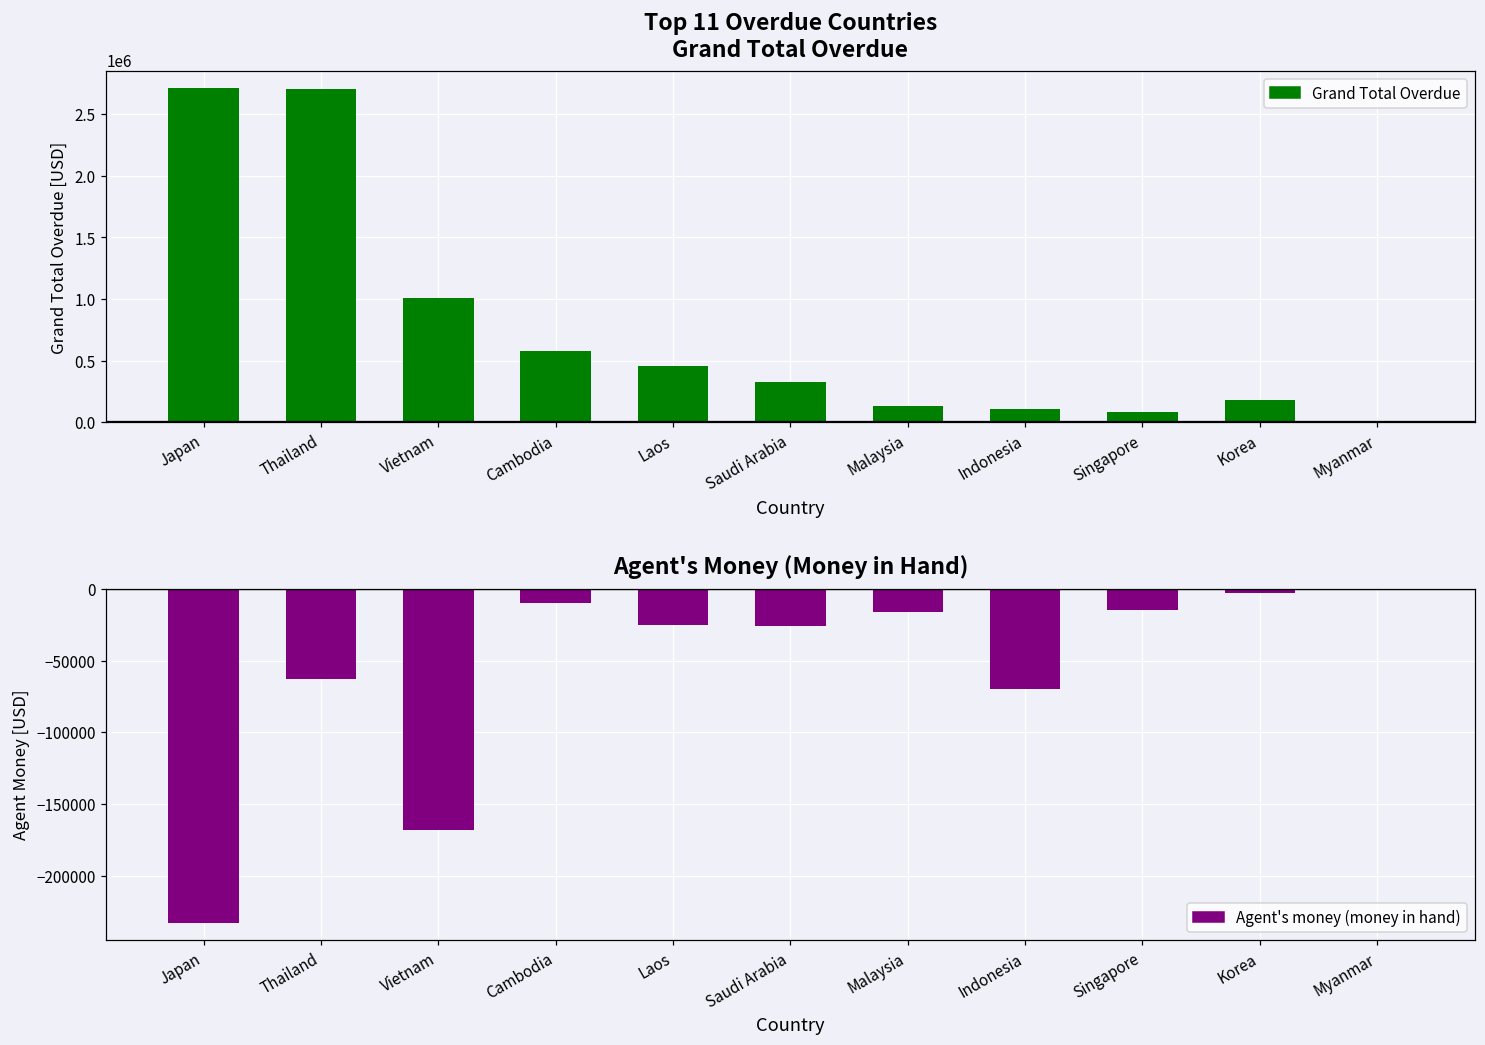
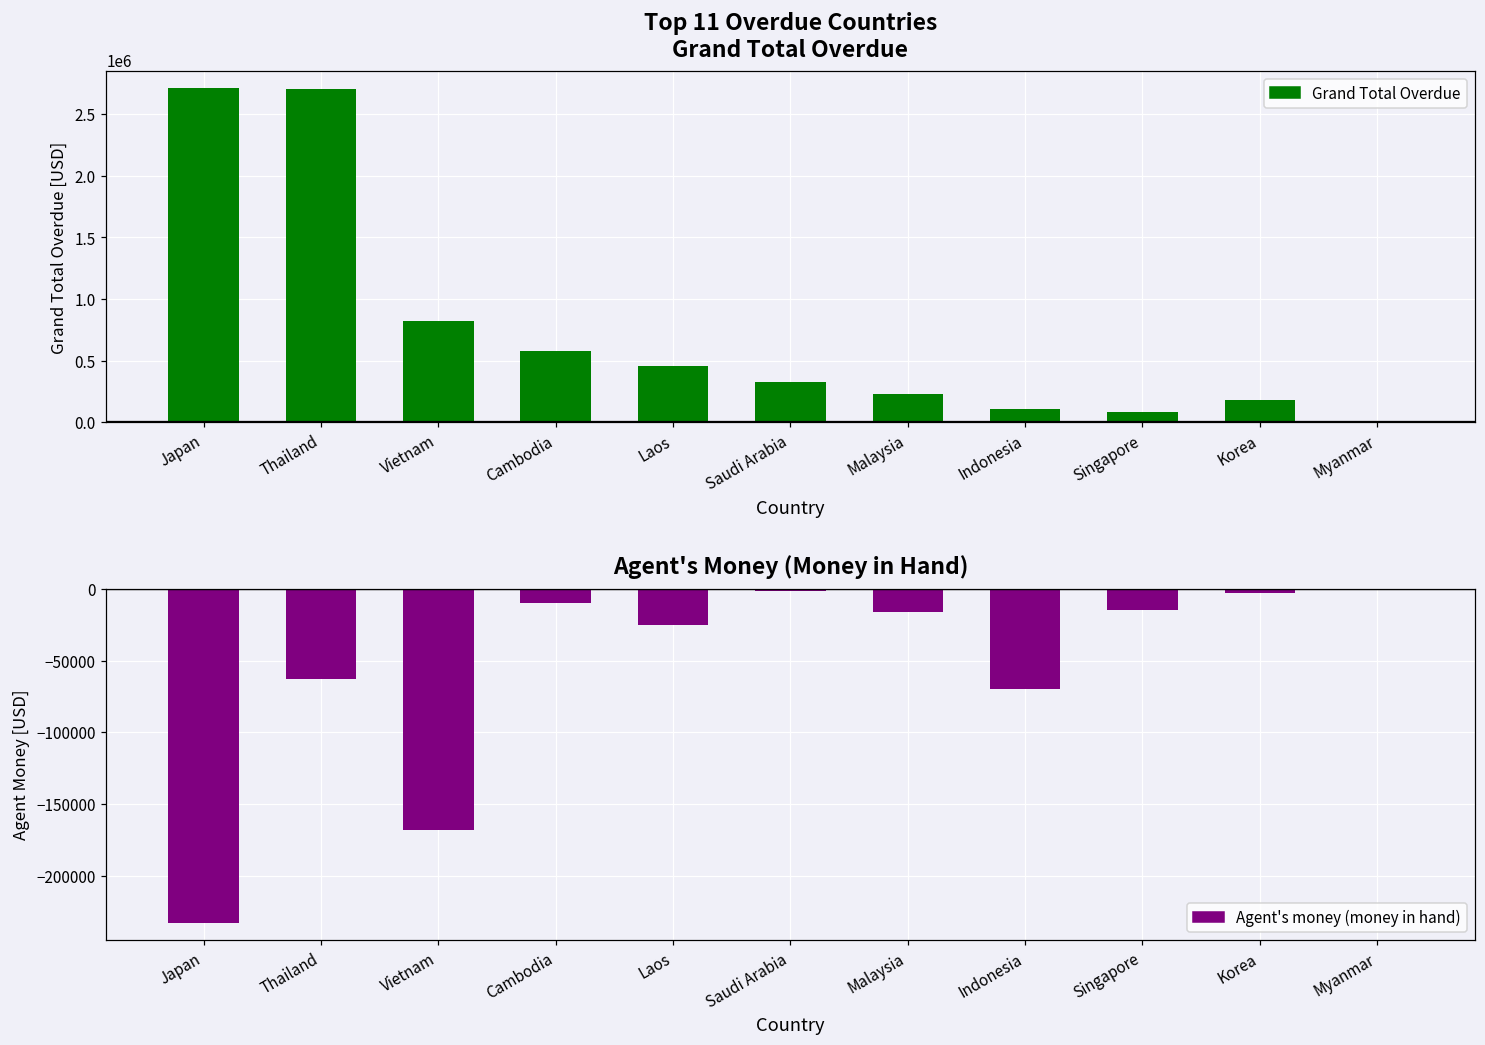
Top 11 Overdue Countries Grand Total Overdue, Vietnam: 1010000 -> 830000
Top 11 Overdue Countries Grand Total Overdue, Malaysia: 130000 -> 230000
Agent's Money (Money in Hand), Saudi Arabia: -26000 -> -2000
